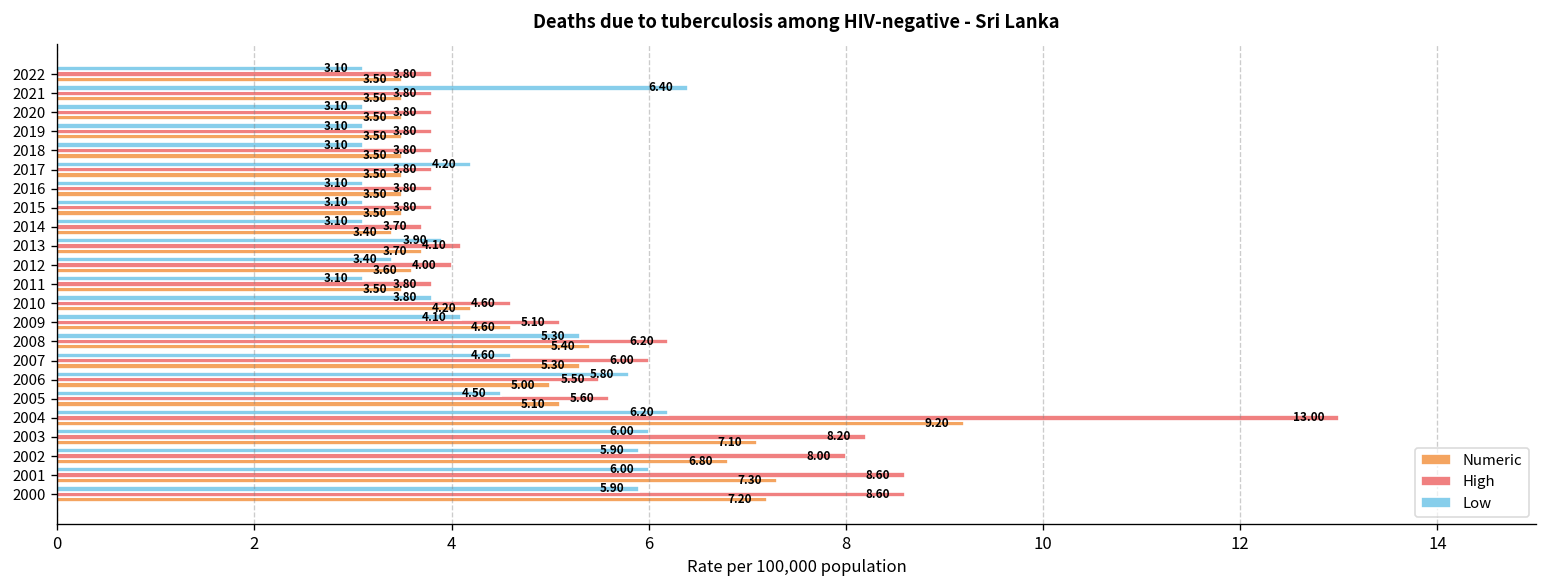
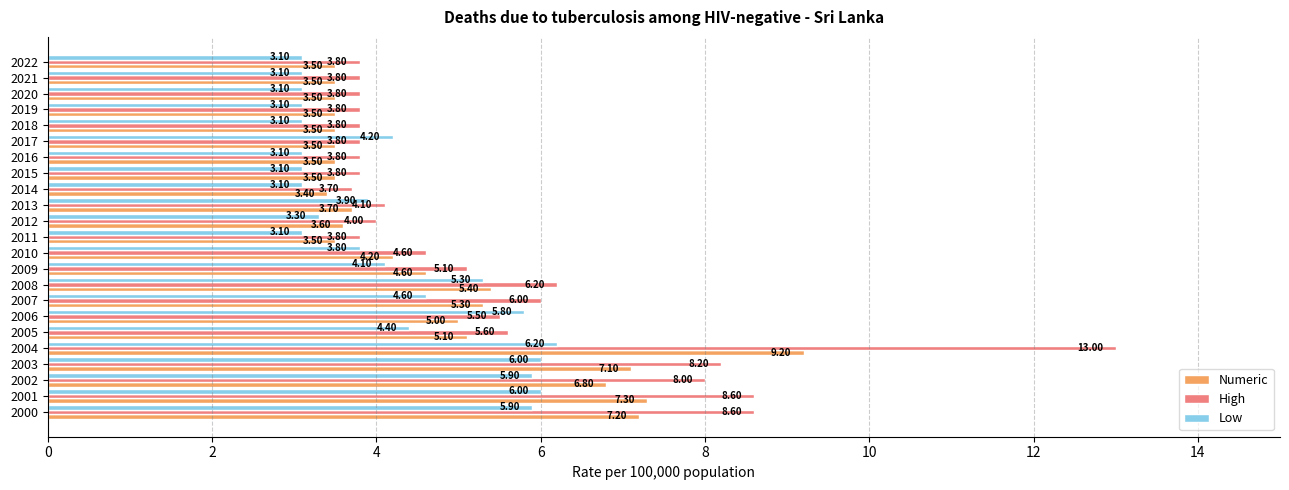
Low, 2021: 6.40 -> 3.10
Low, 2012: 3.40 -> 3.30
Low, 2005: 4.50 -> 4.40
